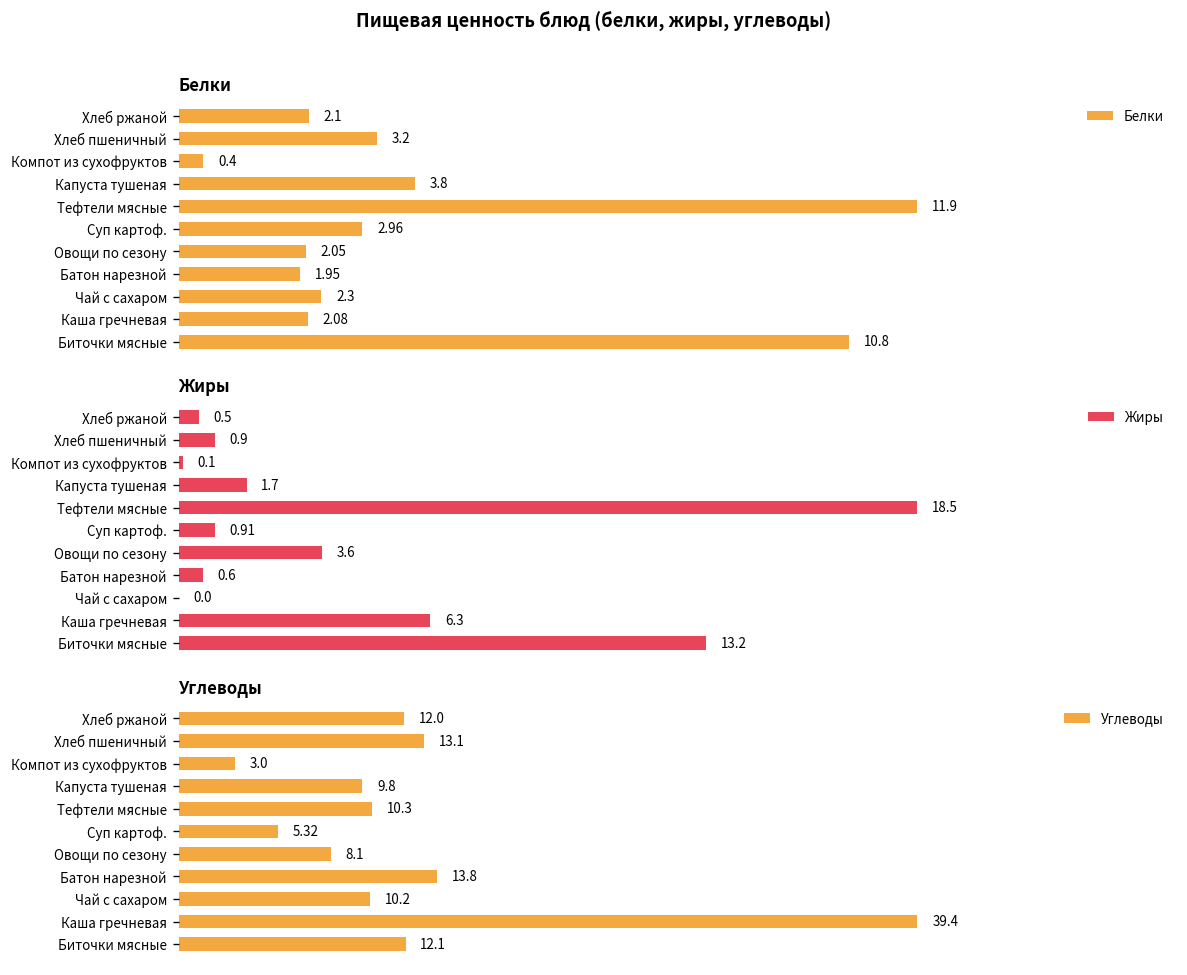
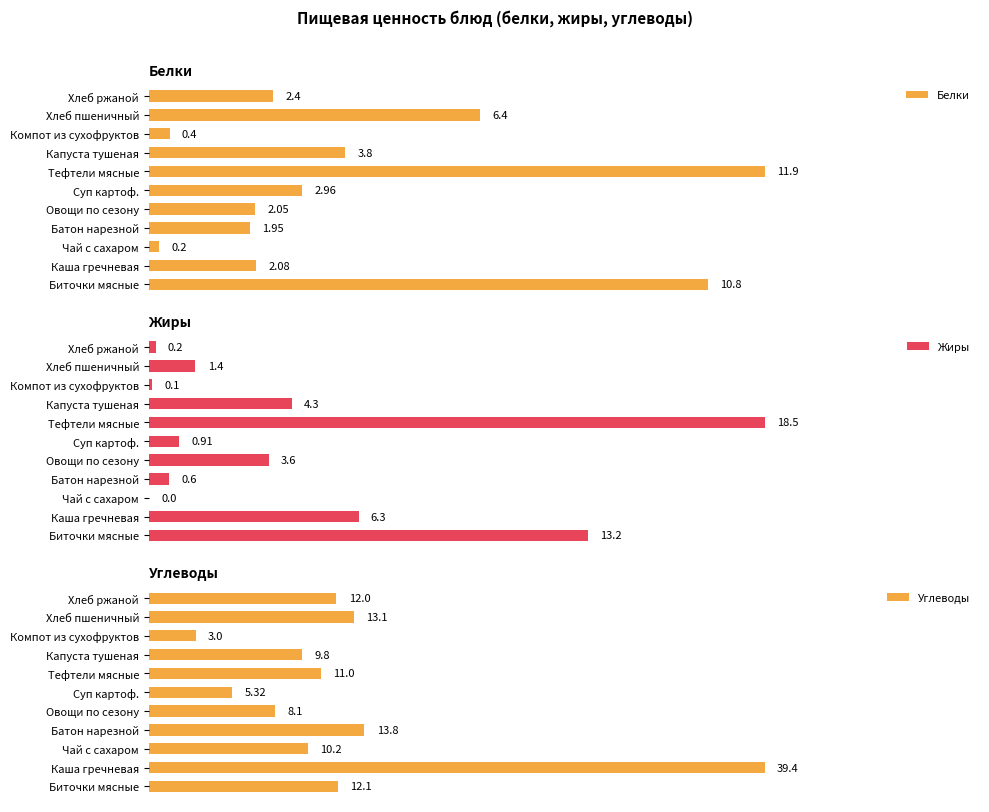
Белки, Хлеб ржаной: 2.1 -> 2.4
Белки, Хлеб пшеничный: 3.2 -> 6.4
Белки, Чай с сахаром: 2.3 -> 0.2
Жиры, Хлеб ржаной: 0.5 -> 0.2
Жиры, Хлеб пшеничный: 0.9 -> 1.4
Жиры, Капуста тушеная: 1.7 -> 4.3
Углеводы, Тефтели мясные: 10.3 -> 11.0
